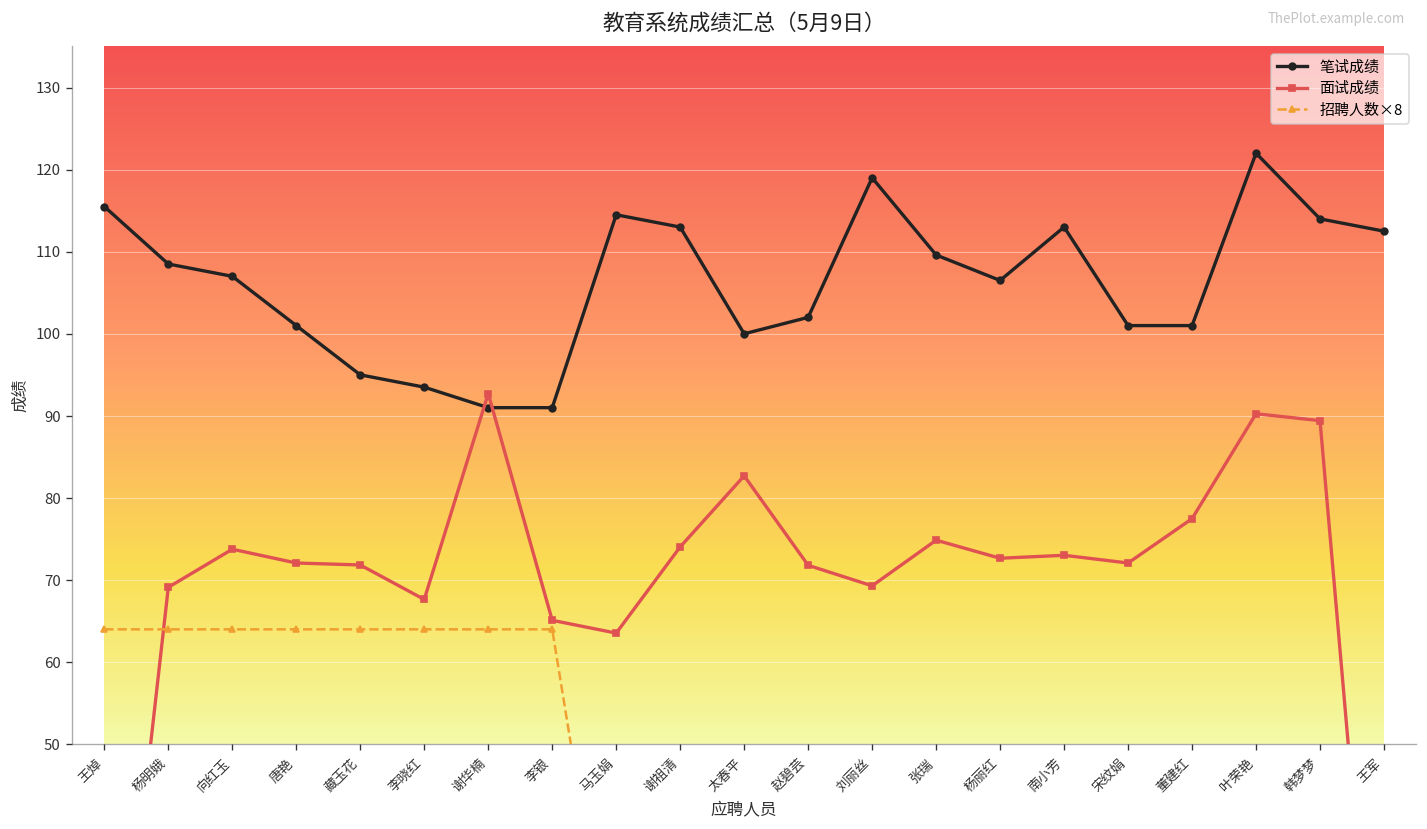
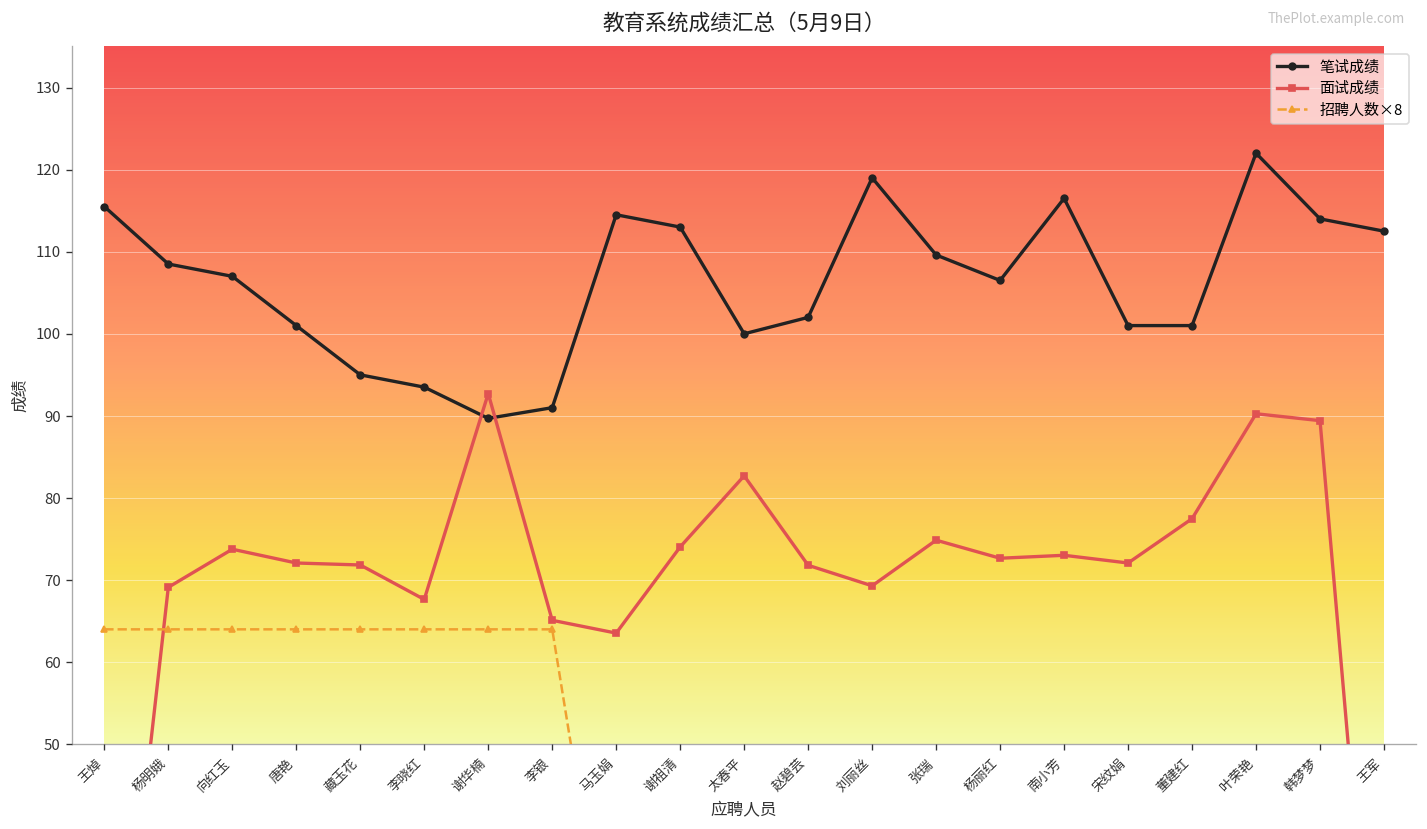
笔试成绩, 谢华楠: 91 -> 90
笔试成绩, 南小芳: 113 -> 117
